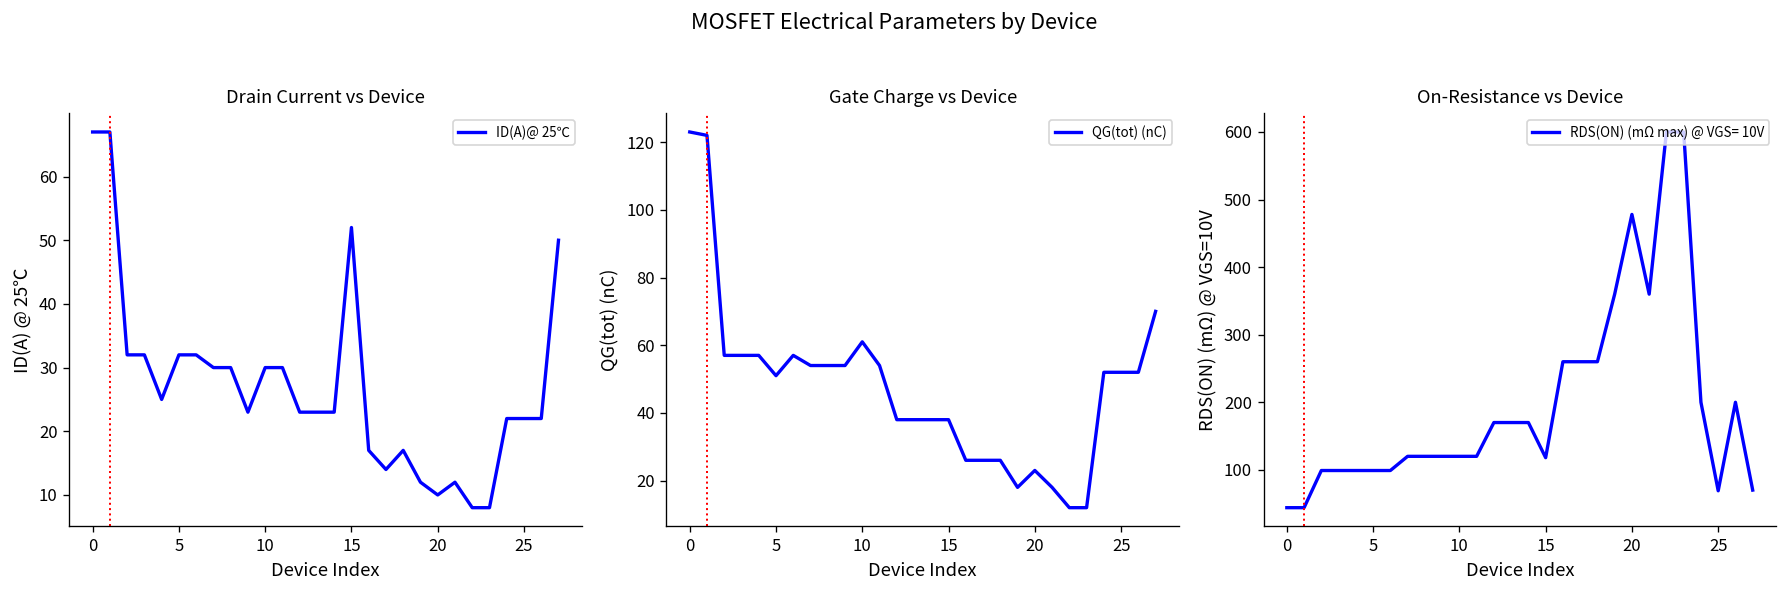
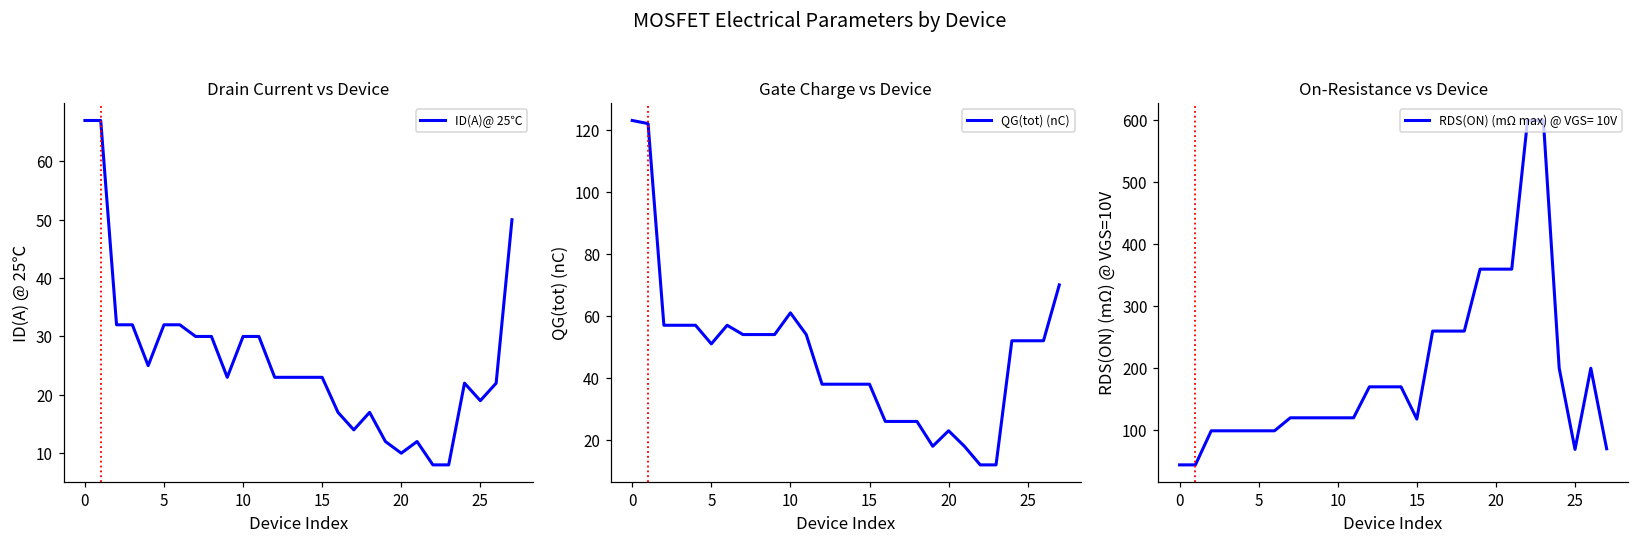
Drain Current vs Device, 15: 52 -> 23
Drain Current vs Device, 25: 22 -> 19
On-Resistance vs Device, 20: 480 -> 360
